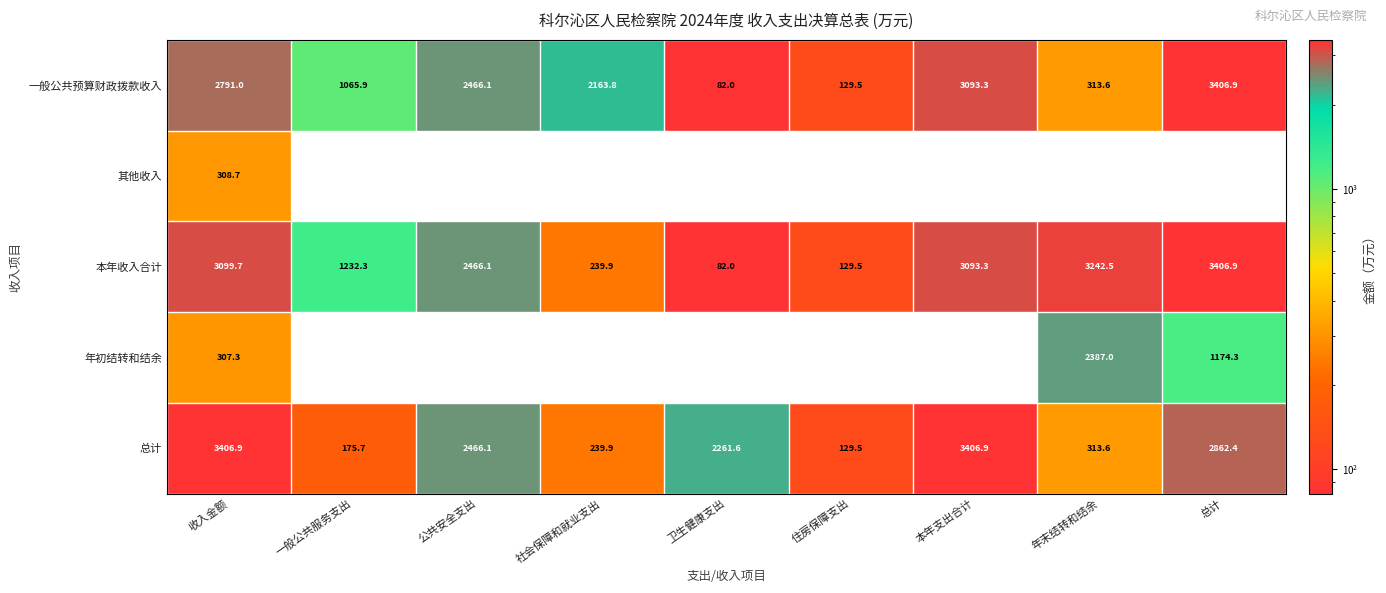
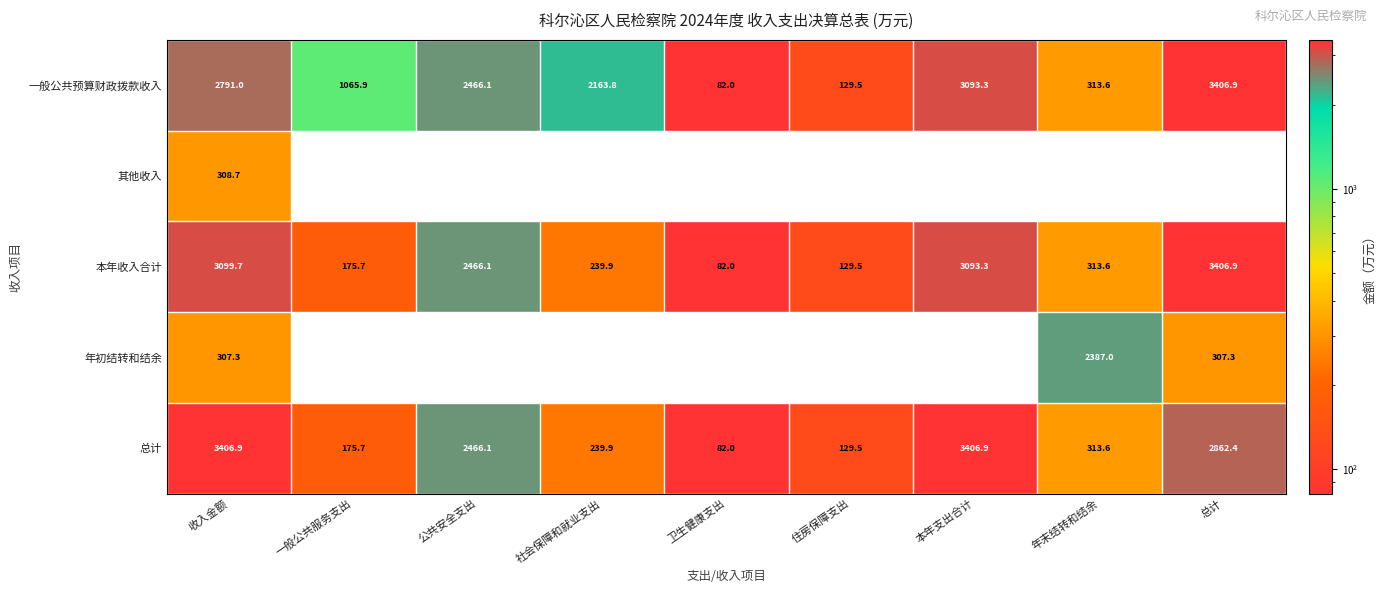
本年收入合计, 一般公共服务支出: 1232.3 -> 175.7
本年收入合计, 年末结转和结余: 3242.5 -> 313.6
年初结转和结余, 总计: 1174.3 -> 307.3
总计, 卫生健康支出: 2261.6 -> 82.0
